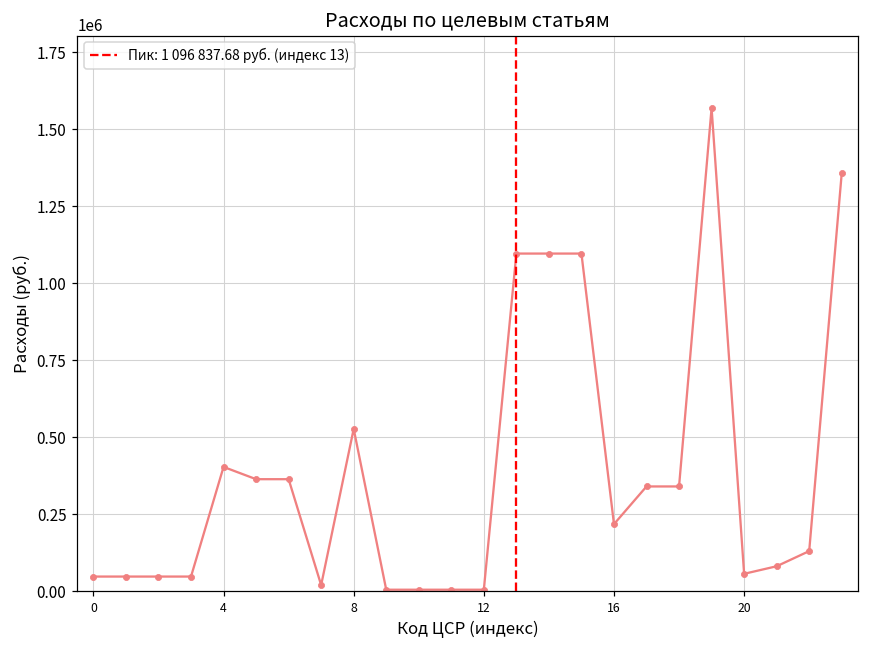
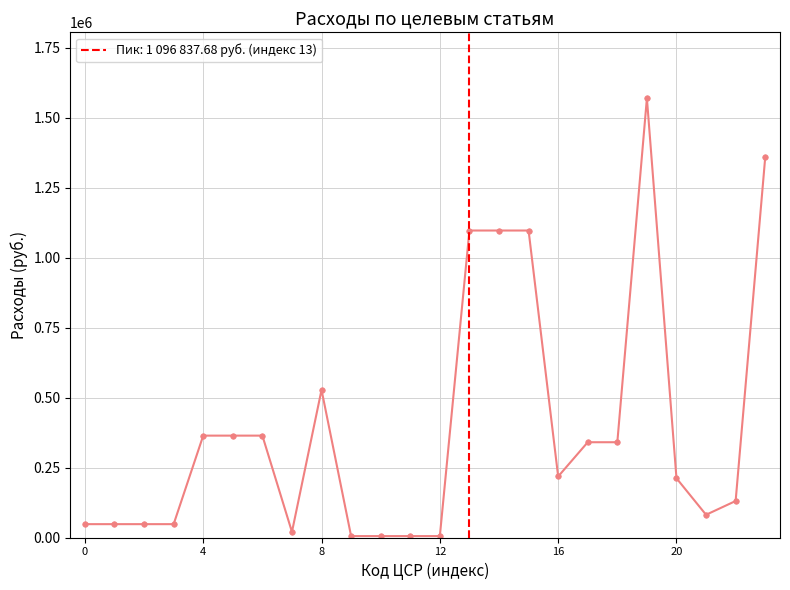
4: 400000 -> 360000
20: 60000 -> 210000
